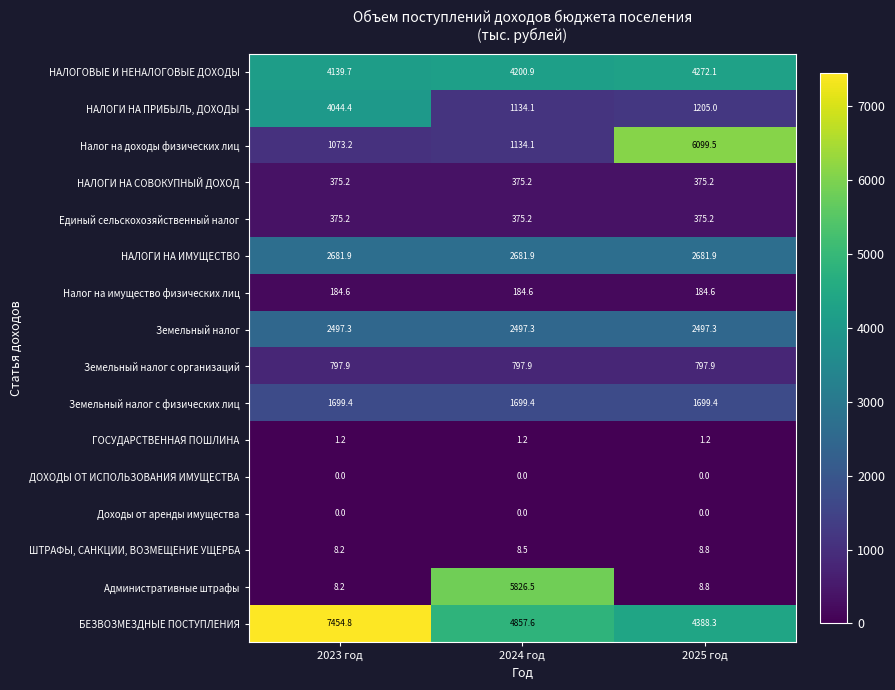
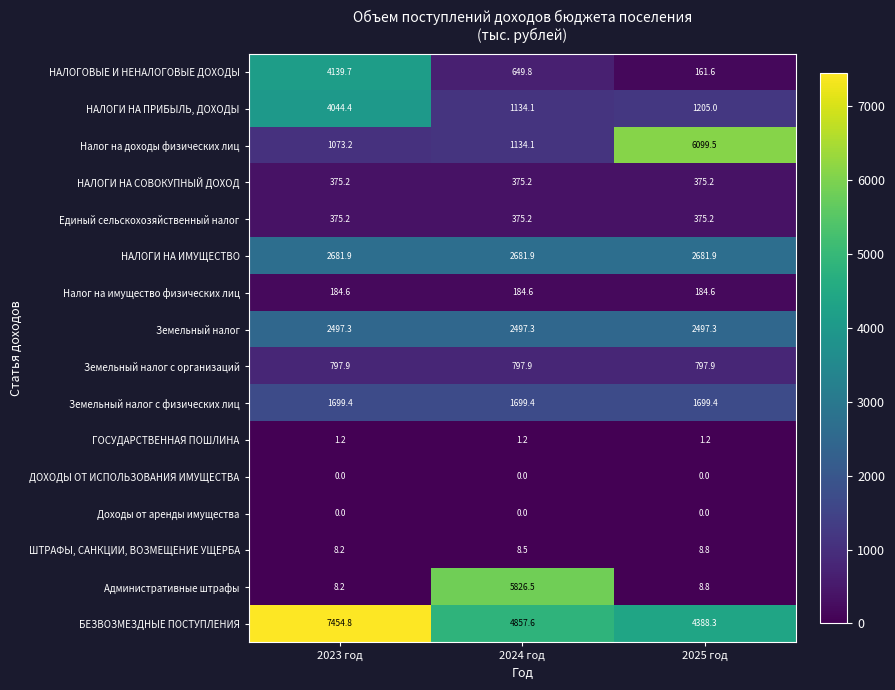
НАЛОГОВЫЕ И НЕНАЛОГОВЫЕ ДОХОДЫ, 2024 год: 4200.9 -> 649.8
НАЛОГОВЫЕ И НЕНАЛОГОВЫЕ ДОХОДЫ, 2025 год: 4272.1 -> 161.6
